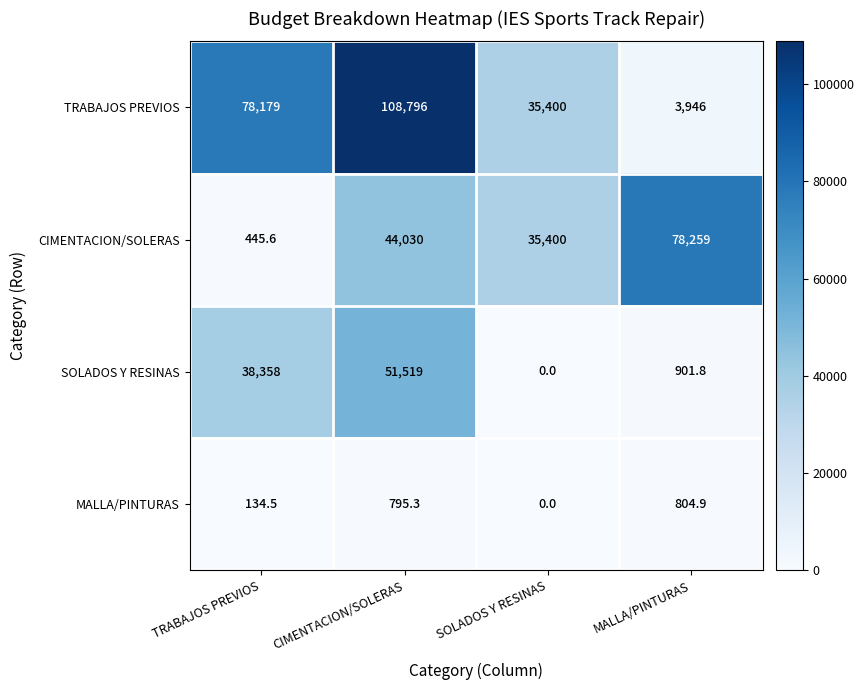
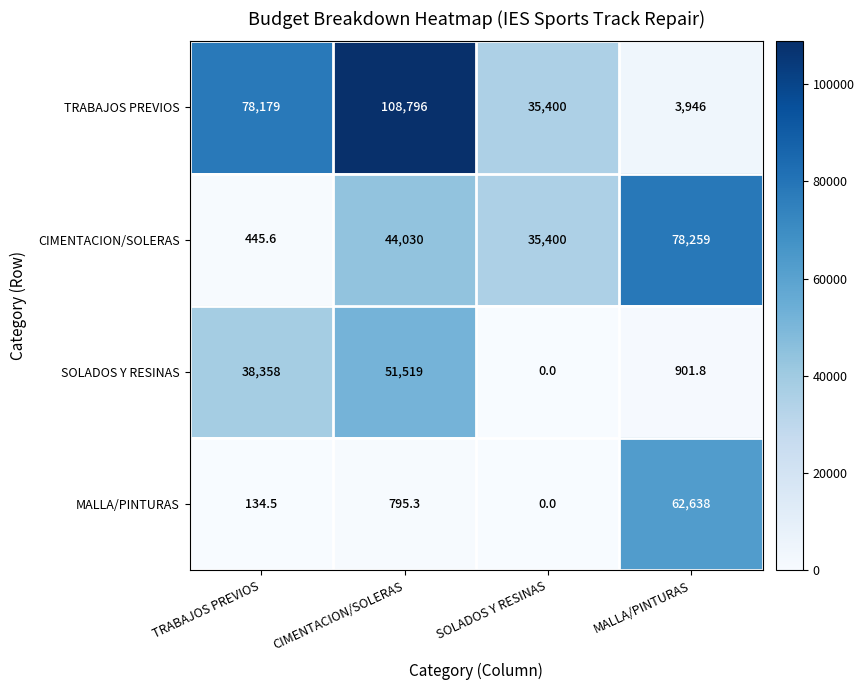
MALLA/PINTURAS, MALLA/PINTURAS: 804.9 -> 62,638
